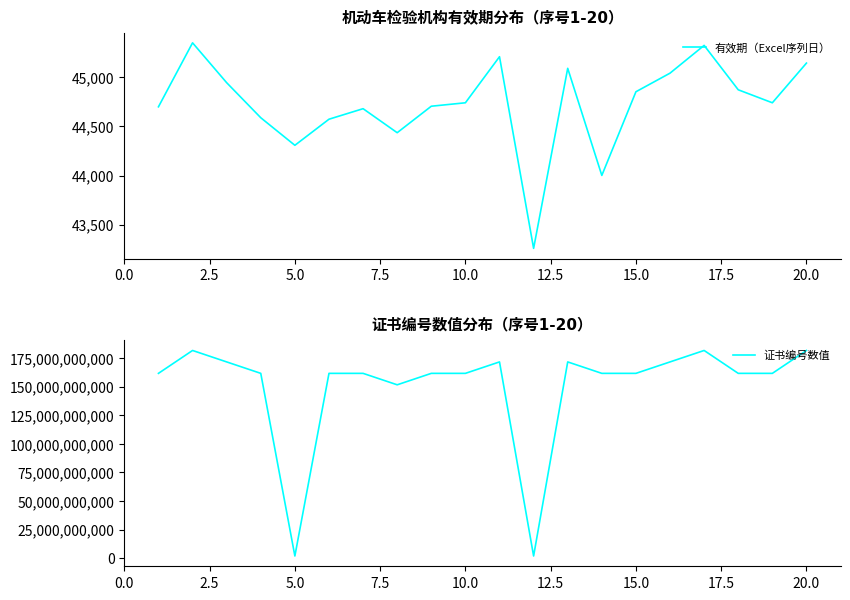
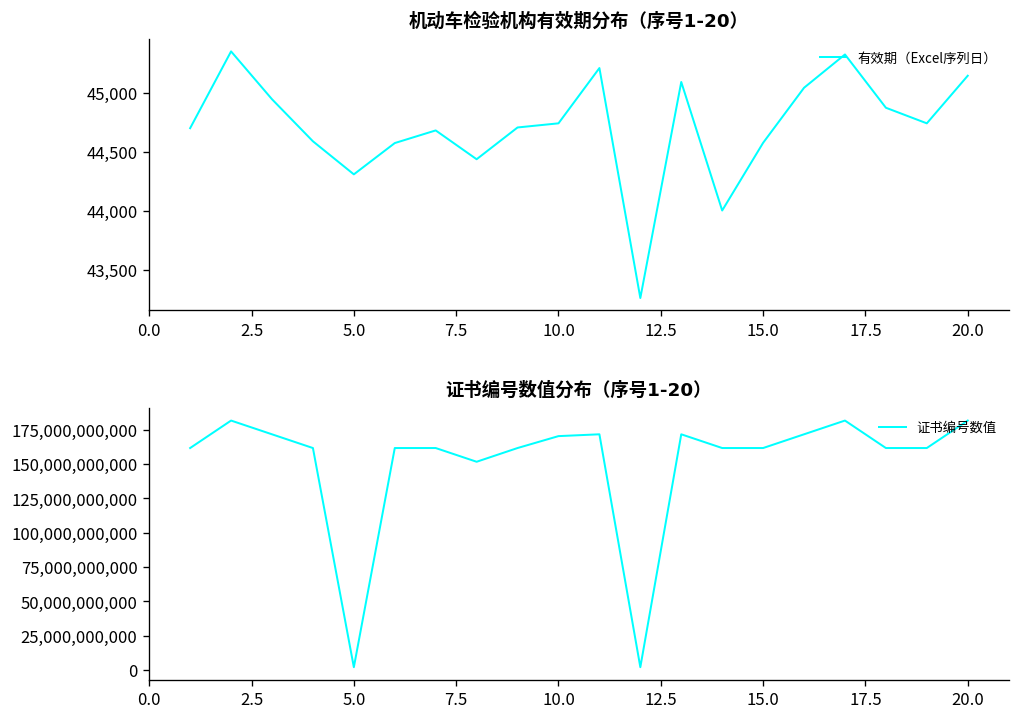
机动车检验机构有效期分布（序号1-20）, 15.0: 44,900 -> 44,600
证书编号数值分布（序号1-20）, 10.0: 162,000,000,000 -> 170,000,000,000
